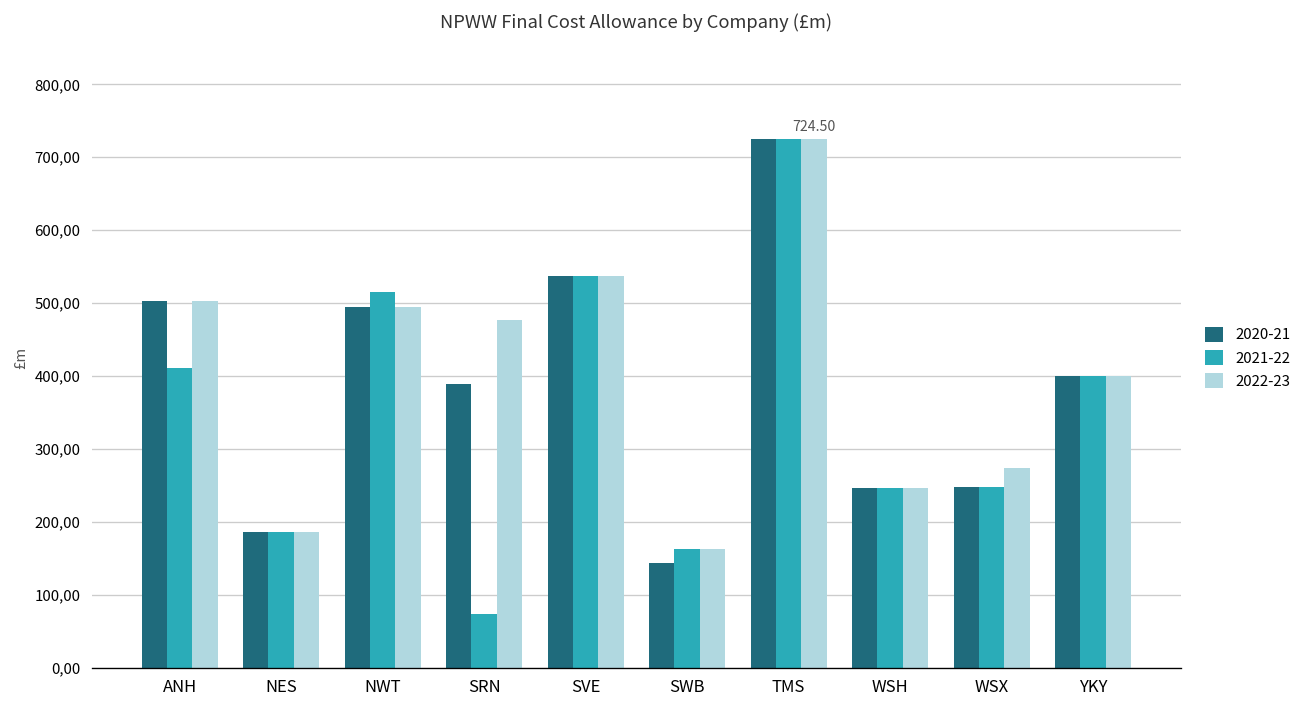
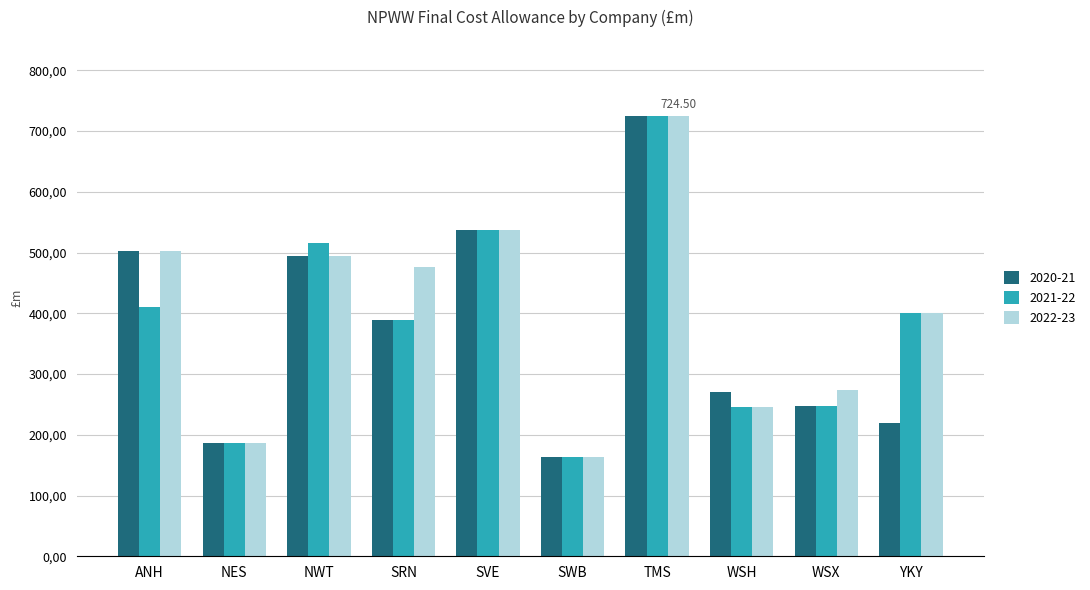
2021-22, SRN: 7000 -> 39000
2020-21, SWB: 14000 -> 16000
2020-21, WSH: 25000 -> 27000
2020-21, YKY: 40000 -> 22000
